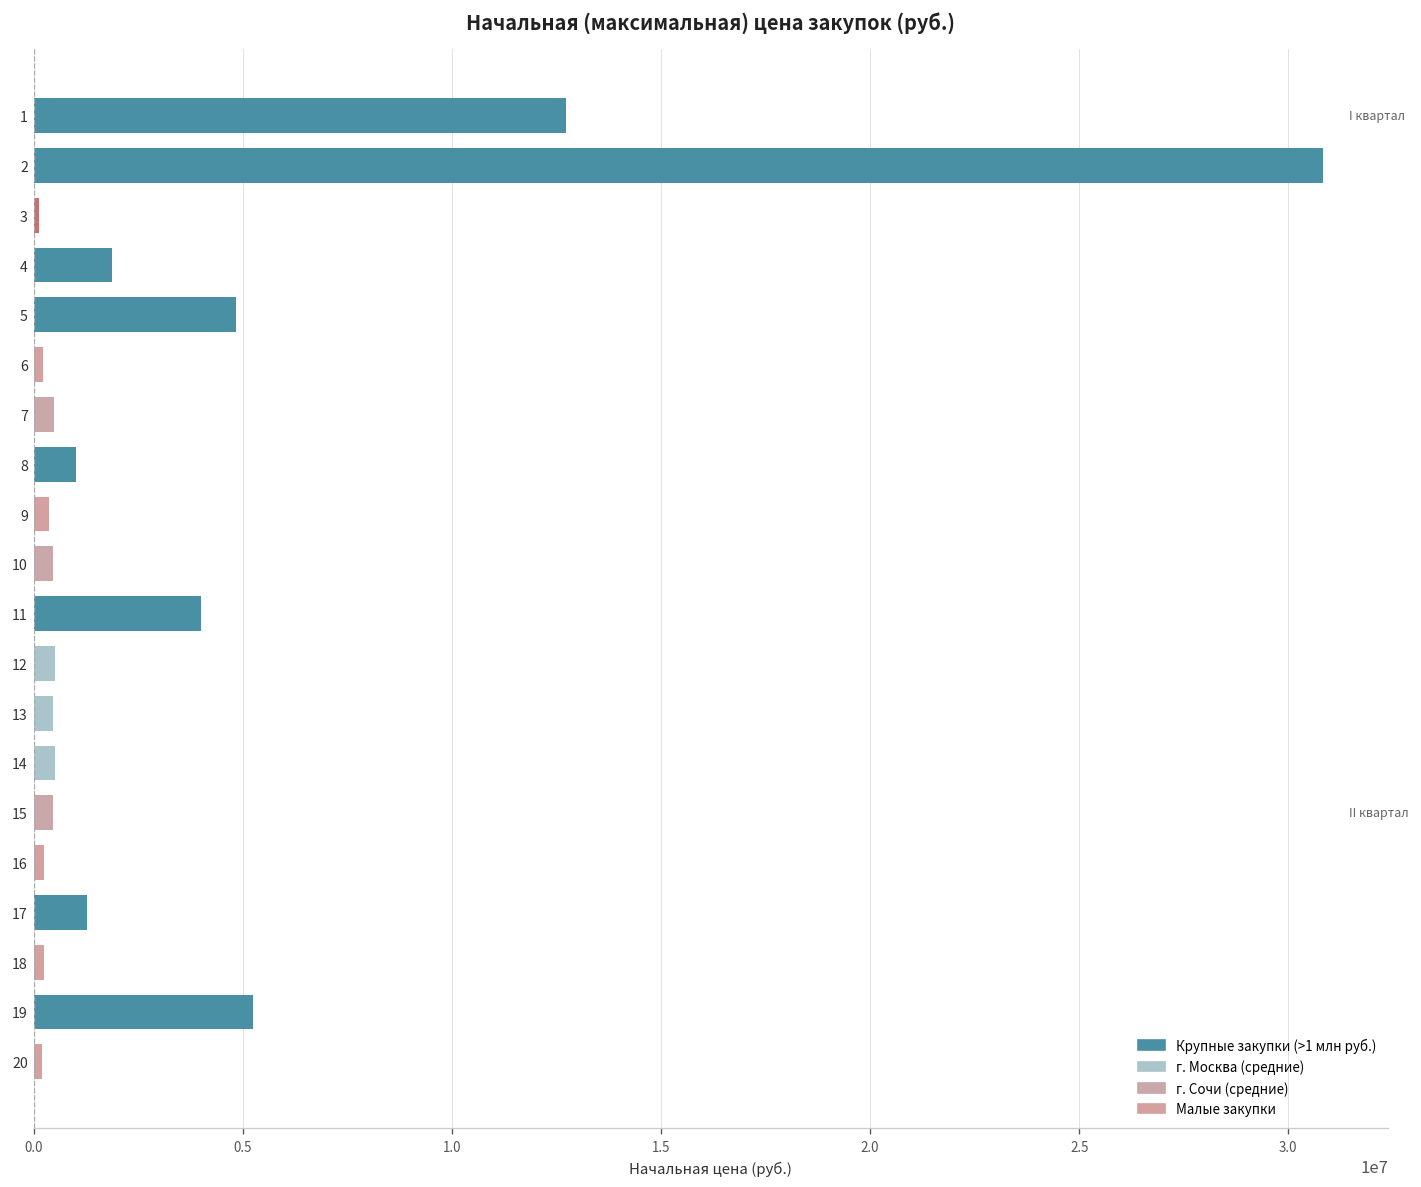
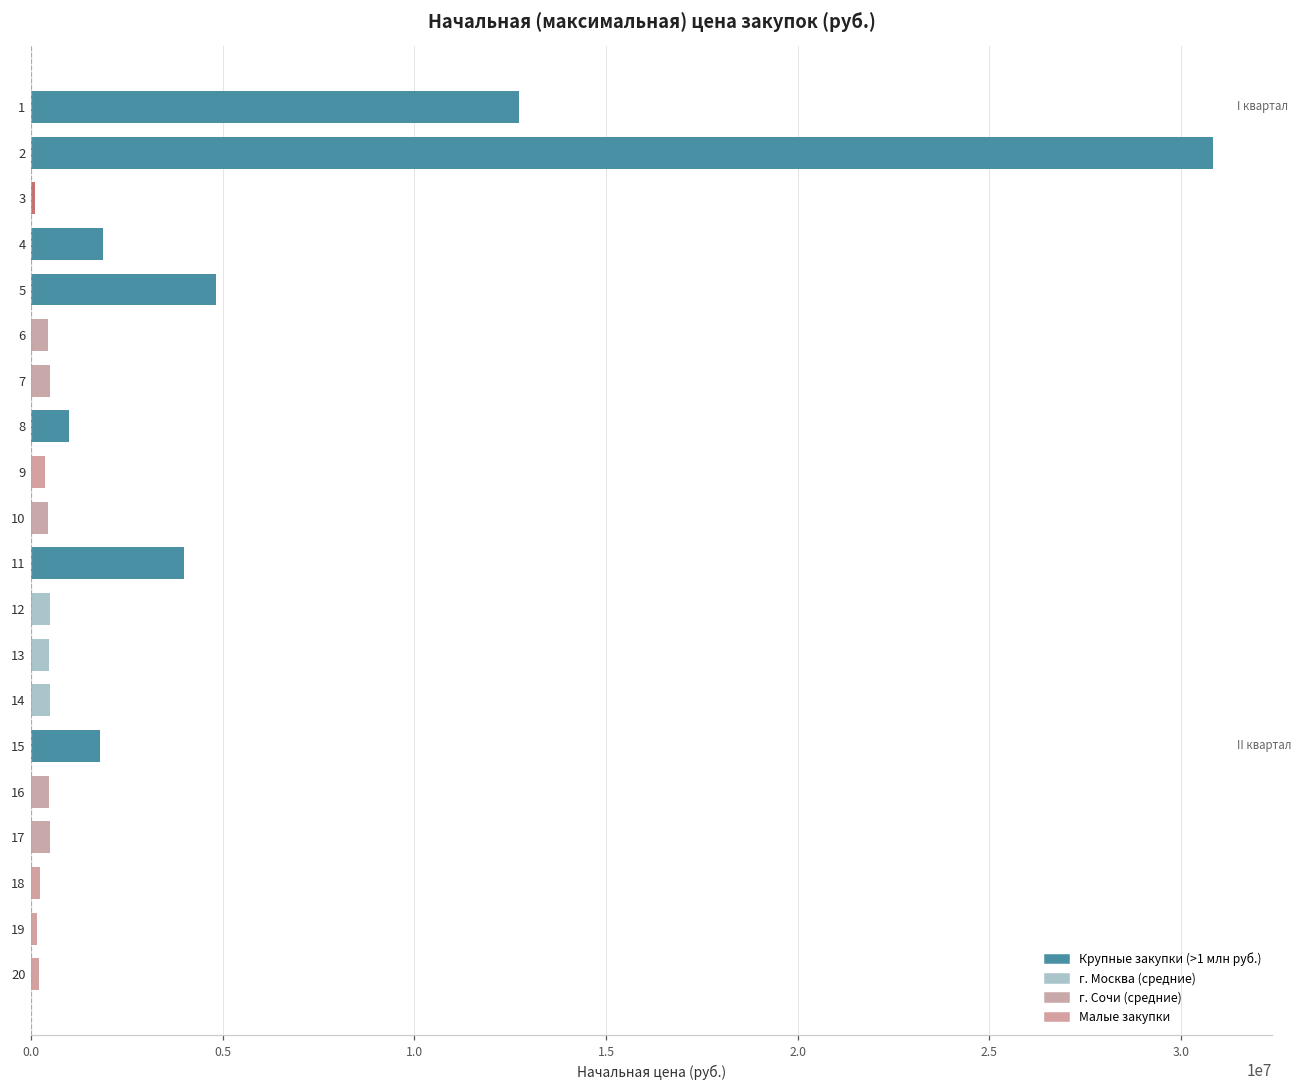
6: 200000 -> 400000
15: 500000 -> 1800000
16: 200000 -> 500000
17: 1300000 -> 500000
19: 5200000 -> 200000
